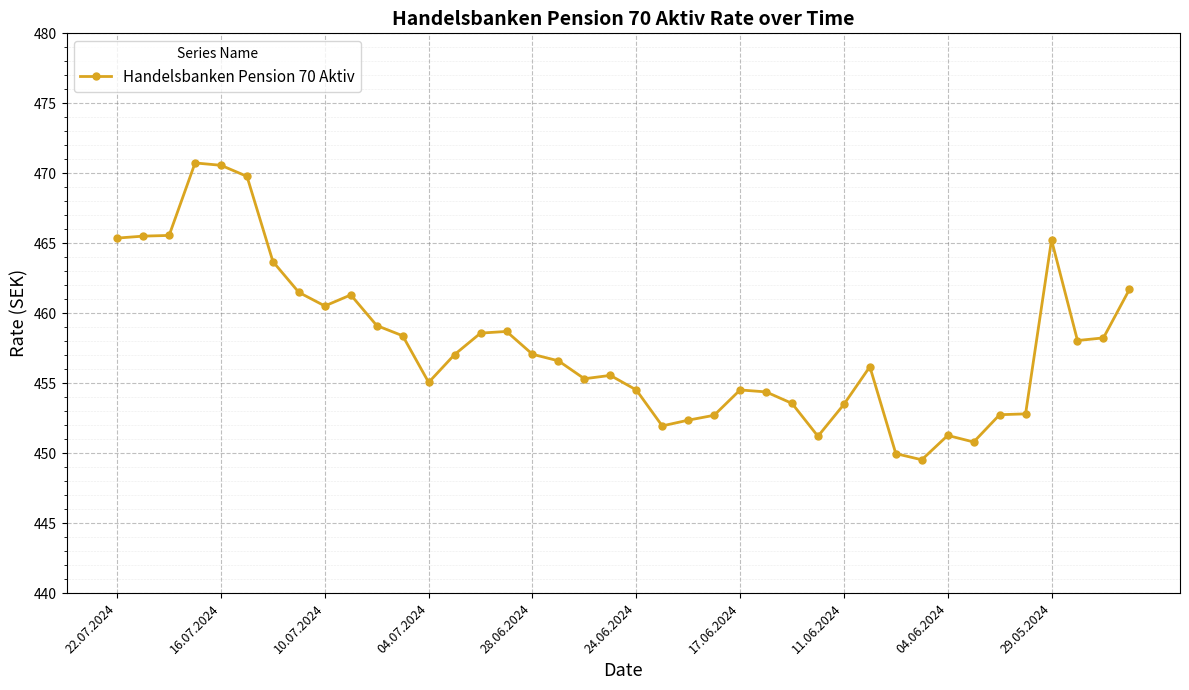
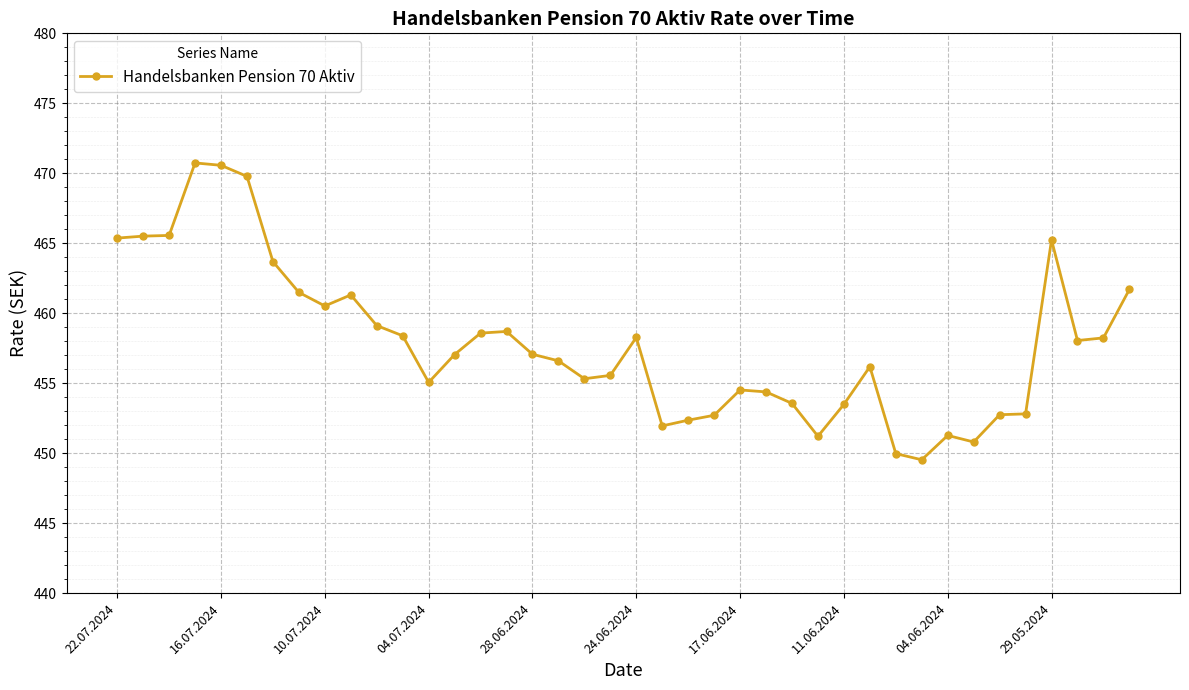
24.06.2024: 454.5 -> 458.3
